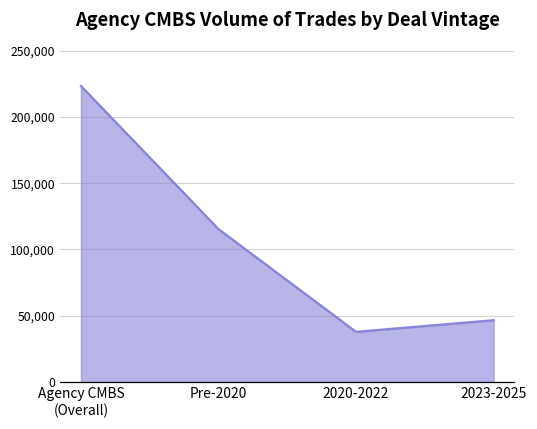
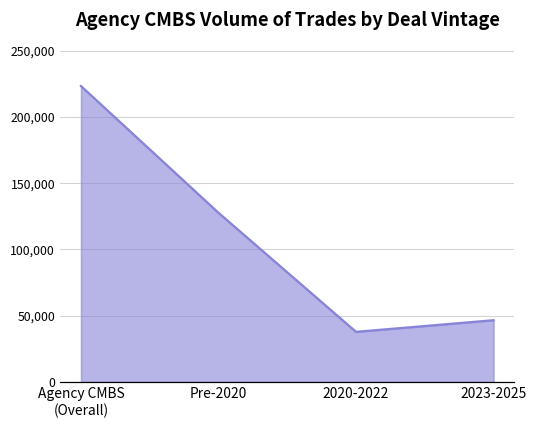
Pre-2020: 115,000 -> 128,000
